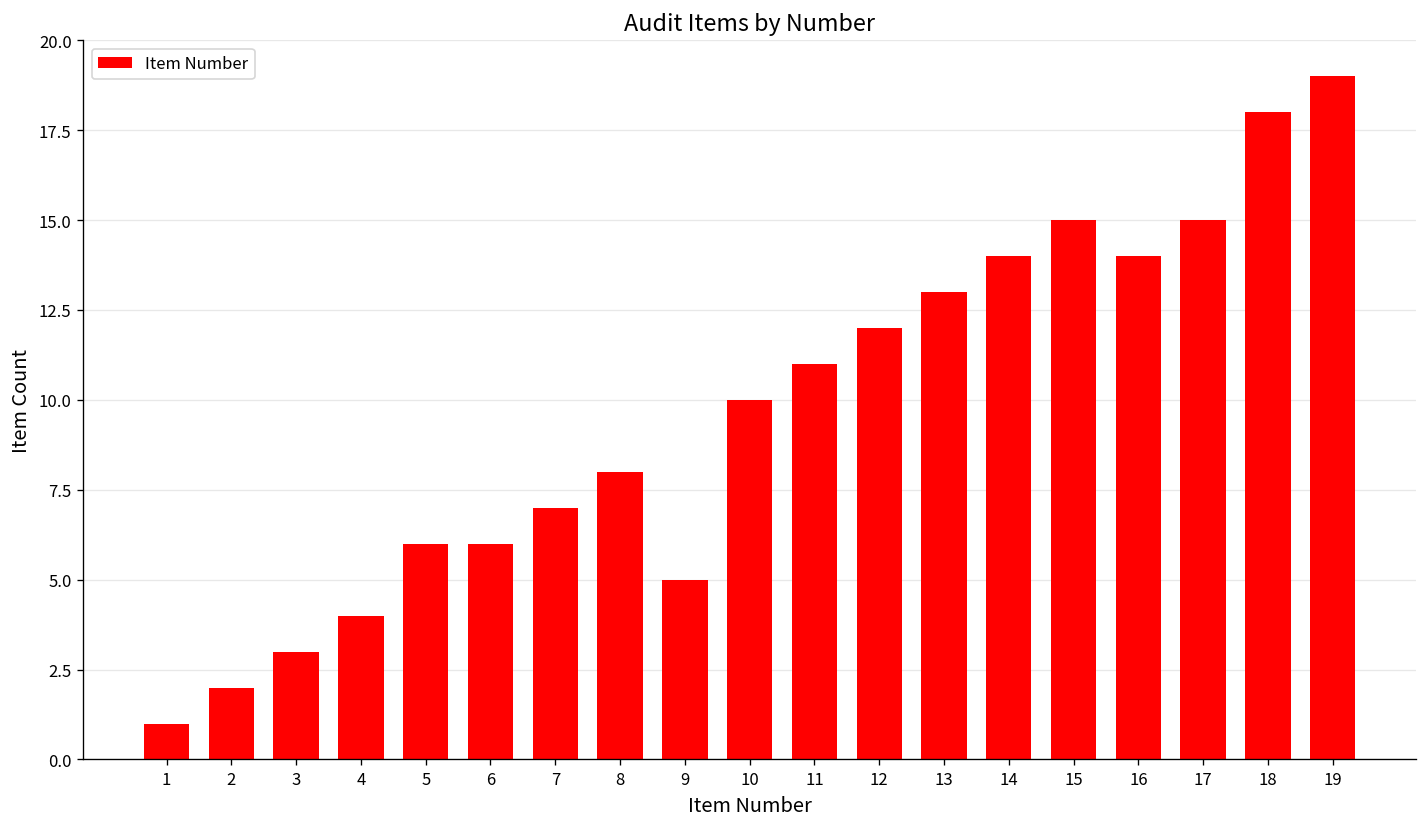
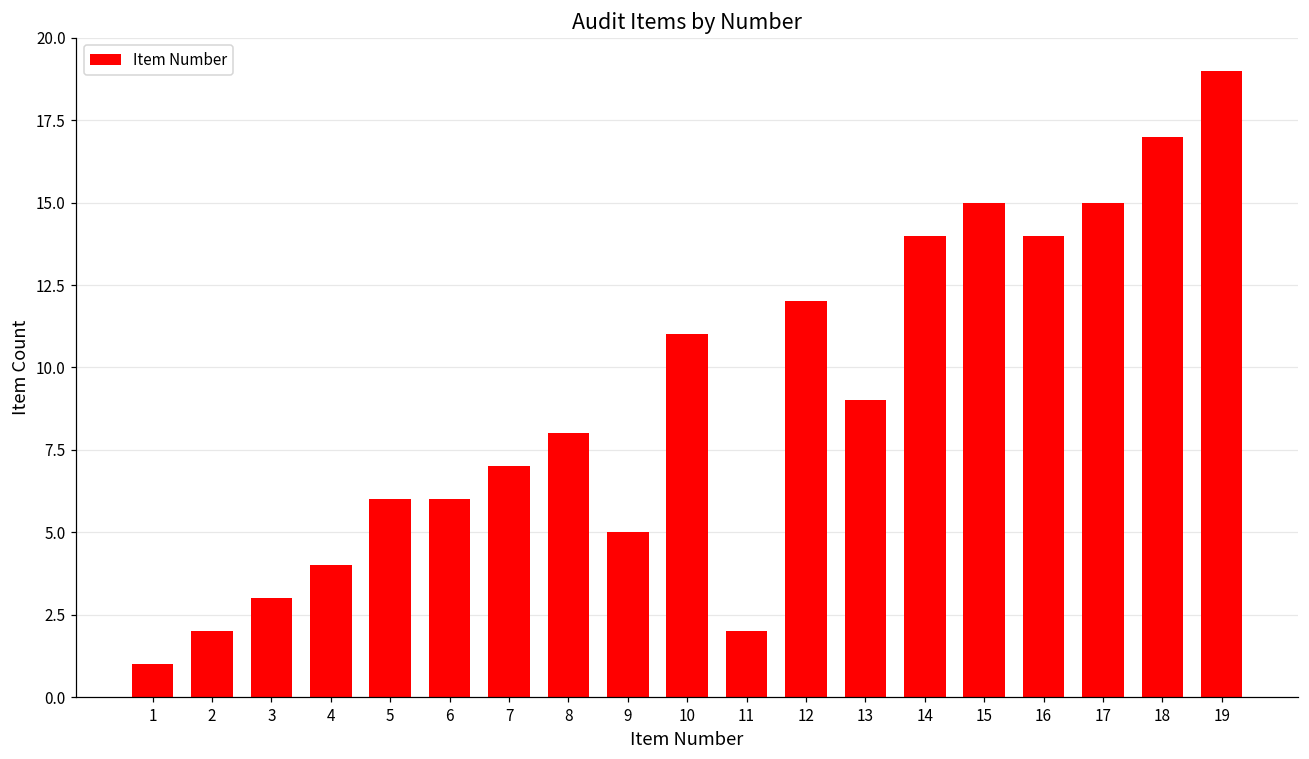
10: 10 -> 11
11: 11 -> 2
13: 13 -> 9
18: 18 -> 17
